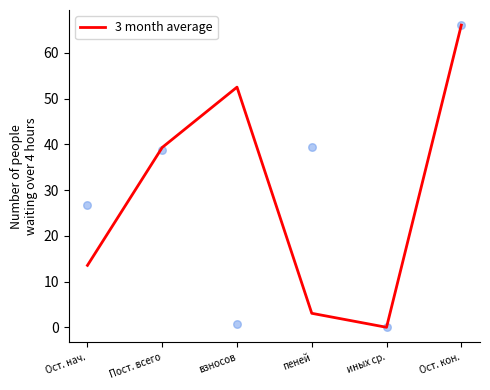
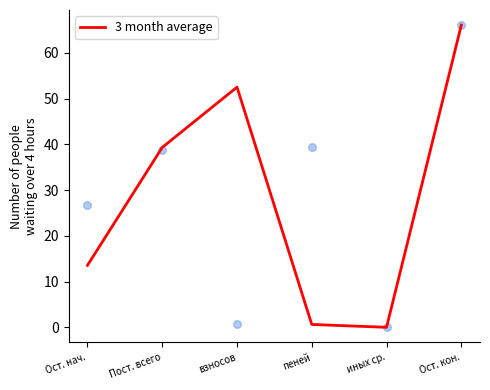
3 month average, пеней: 3 -> 1
